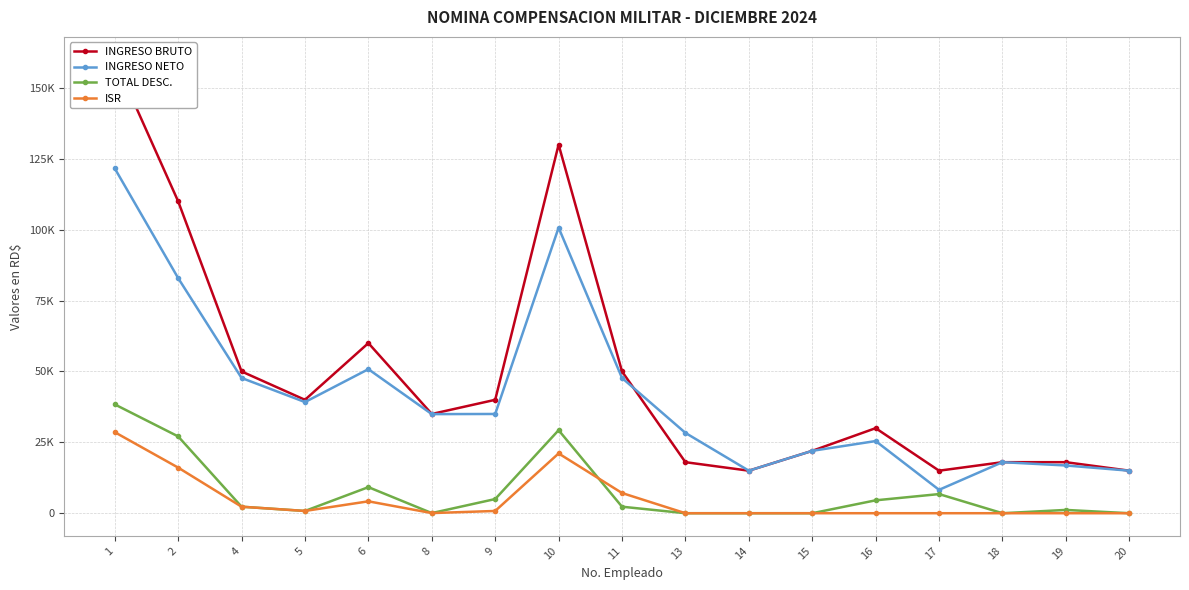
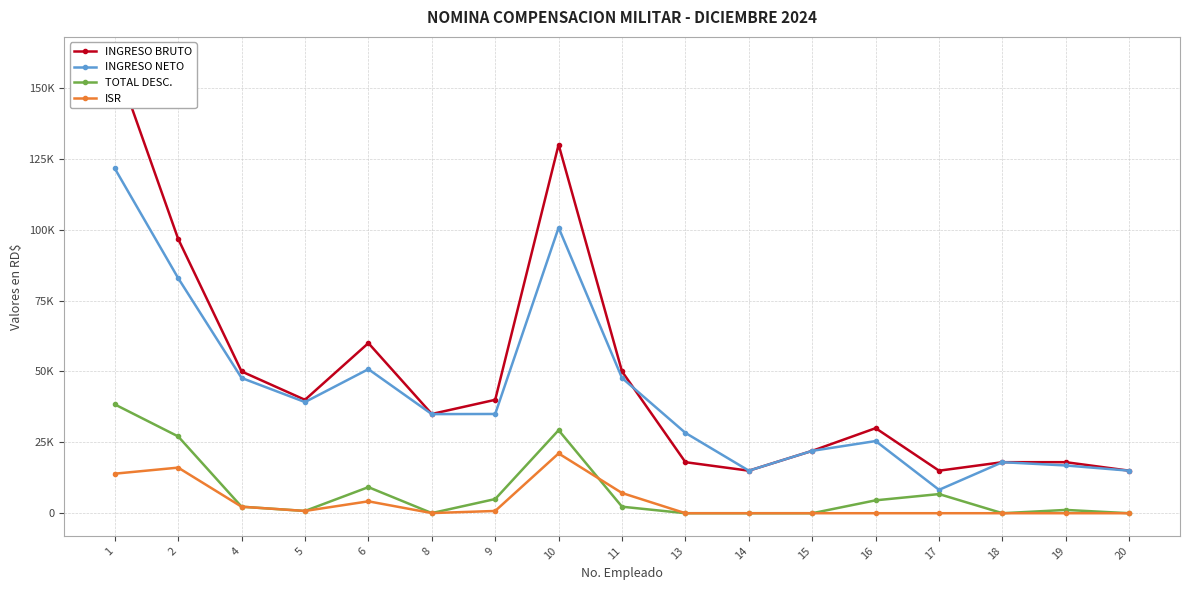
ISR, 1: 29000 -> 14000
INGRESO BRUTO, 2: 110000 -> 97000
